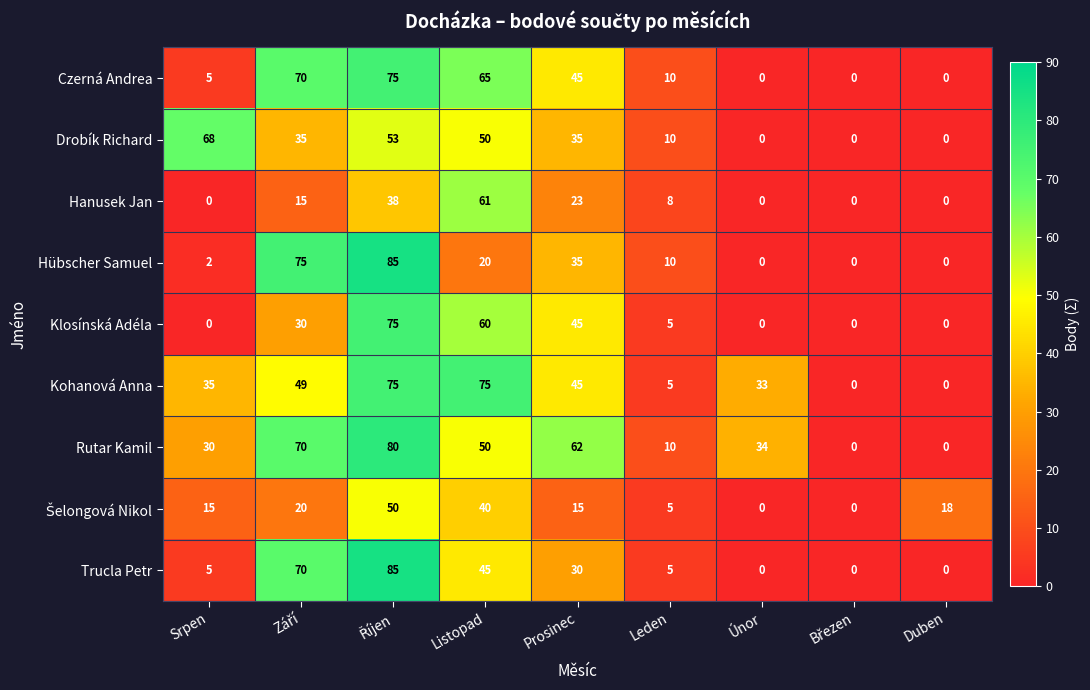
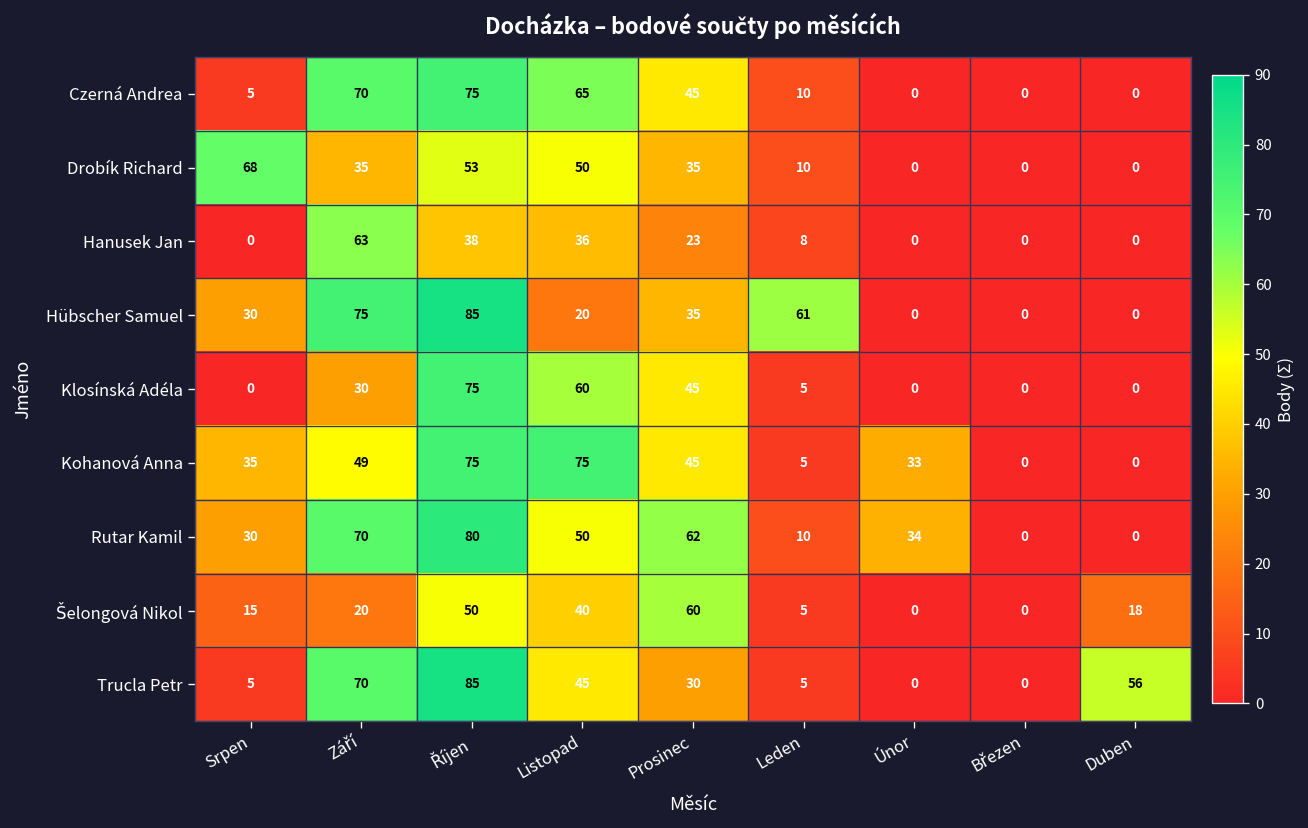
Hanusek Jan, Září: 15 -> 63
Hanusek Jan, Listopad: 61 -> 36
Hübscher Samuel, Srpen: 2 -> 30
Hübscher Samuel, Leden: 10 -> 61
Šelongová Nikol, Prosinec: 15 -> 60
Trucla Petr, Duben: 0 -> 56
